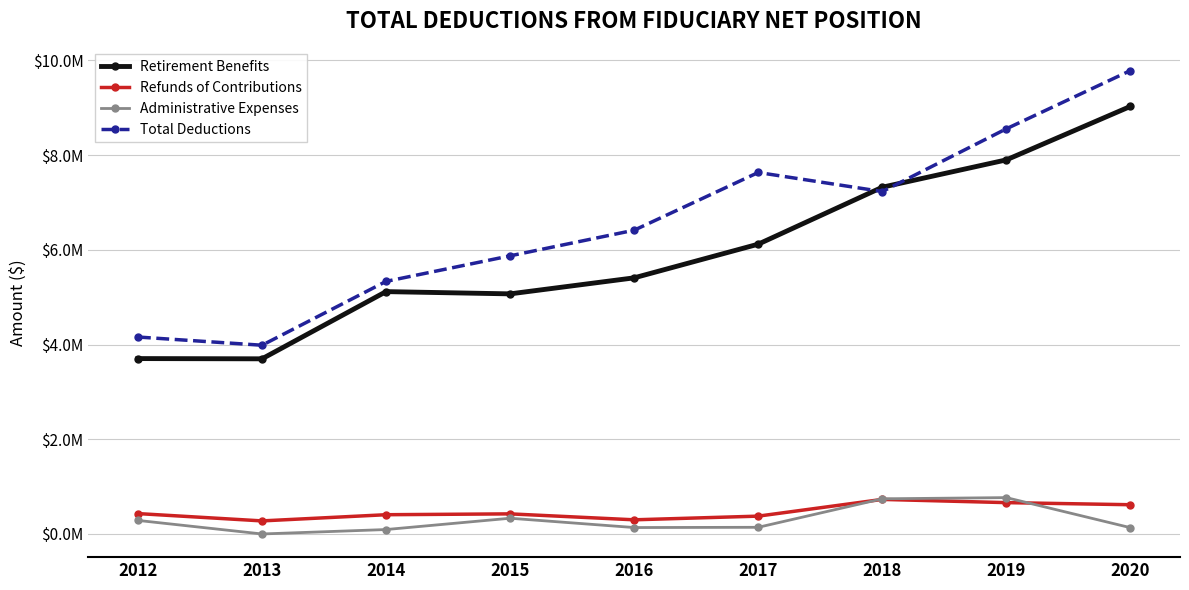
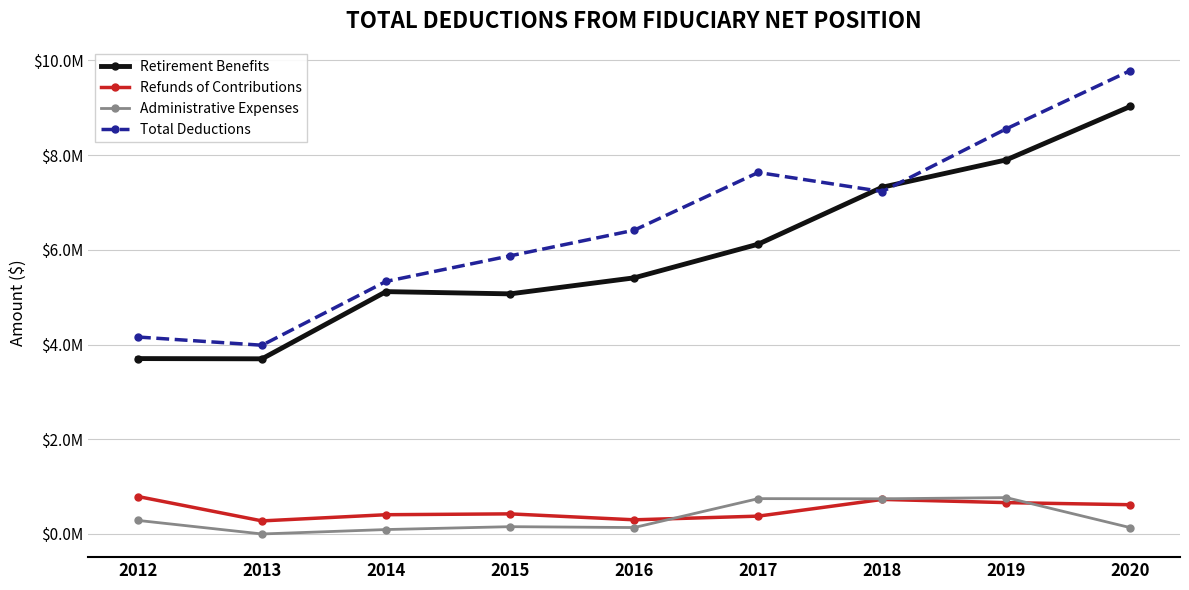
Refunds of Contributions, 2012: $400000 -> $800000
Administrative Expenses, 2015: $300000 -> $200000
Administrative Expenses, 2017: $100000 -> $700000
